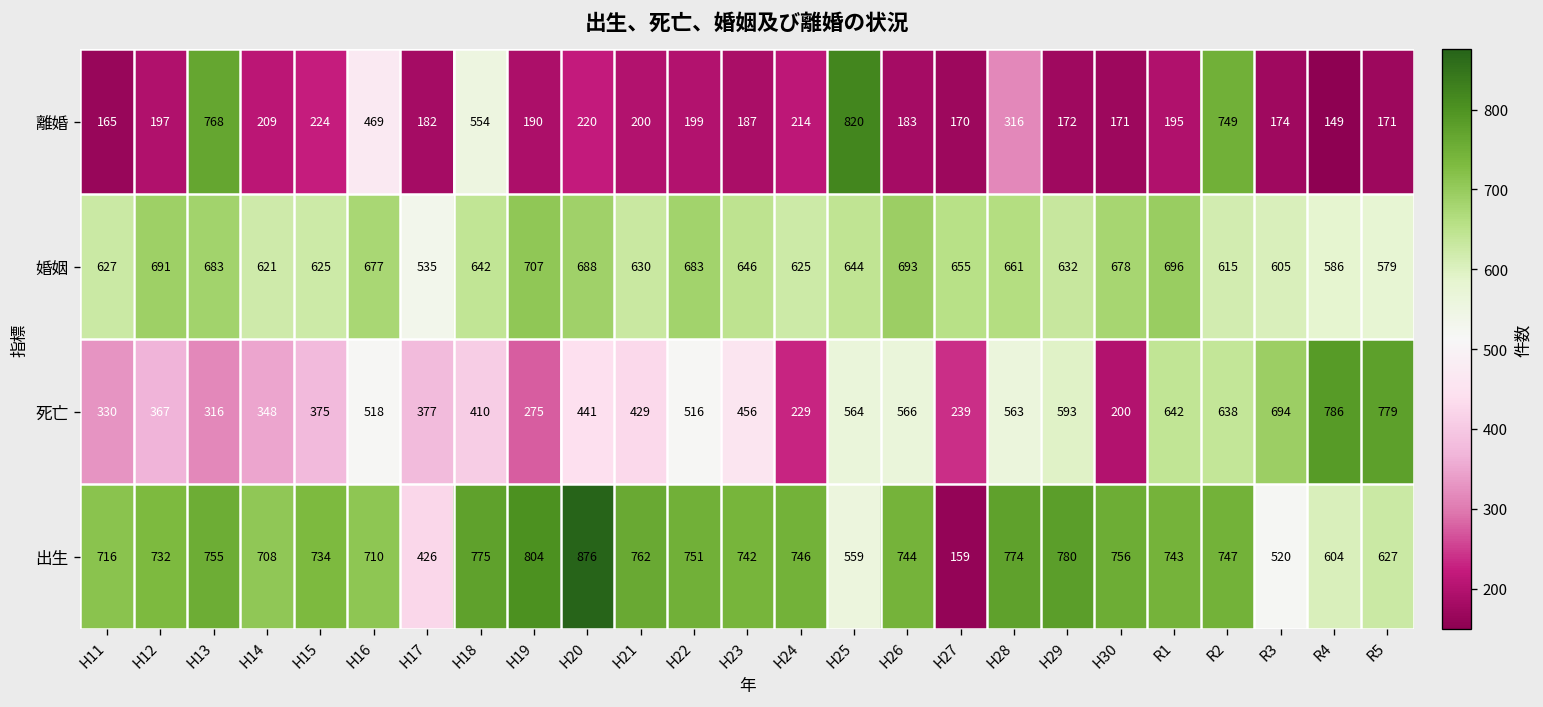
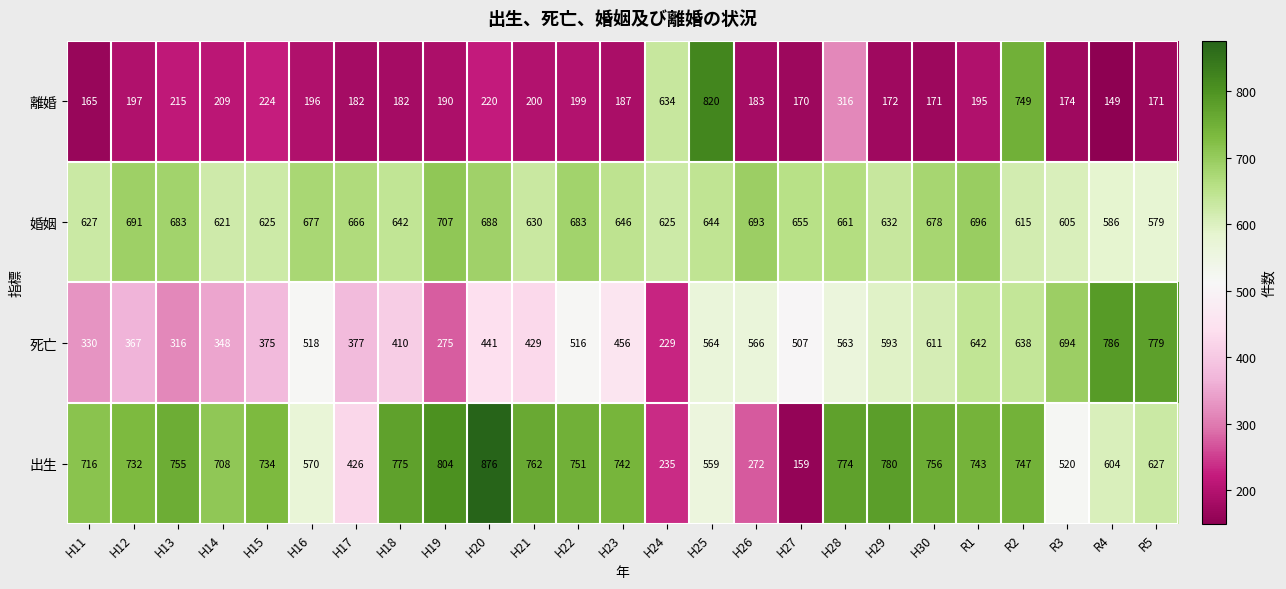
離婚, H13: 768 -> 215
離婚, H16: 469 -> 196
離婚, H18: 554 -> 182
離婚, H24: 214 -> 634
婚姻, H17: 535 -> 666
死亡, H27: 239 -> 507
死亡, H30: 200 -> 611
出生, H16: 710 -> 570
出生, H24: 746 -> 235
出生, H26: 744 -> 272
